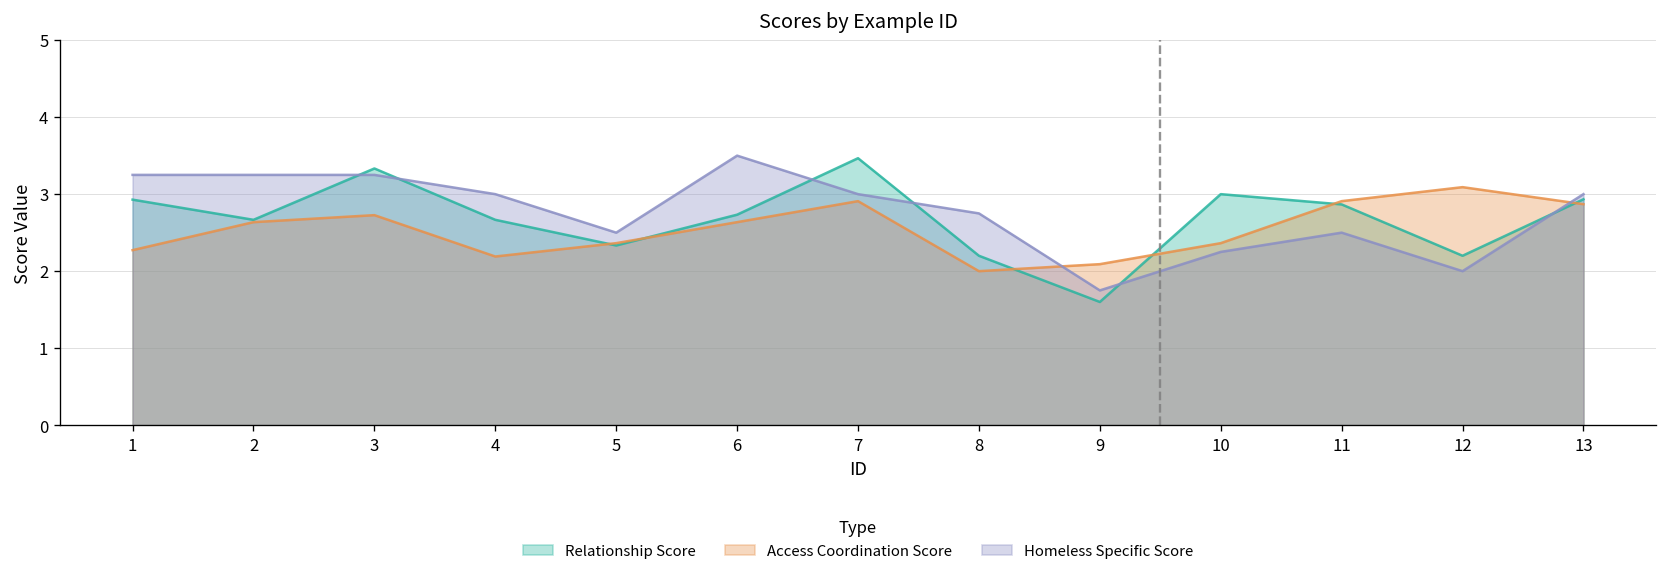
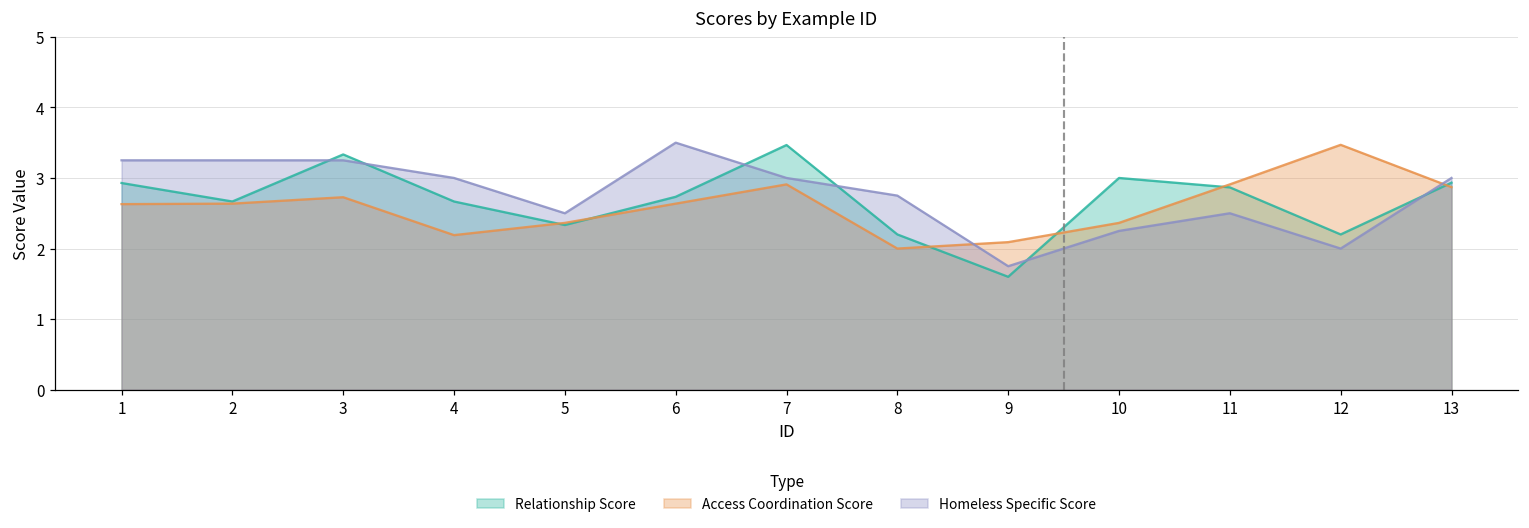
Access Coordination Score, 1: 2.3 -> 2.6
Access Coordination Score, 12: 3.1 -> 3.5
